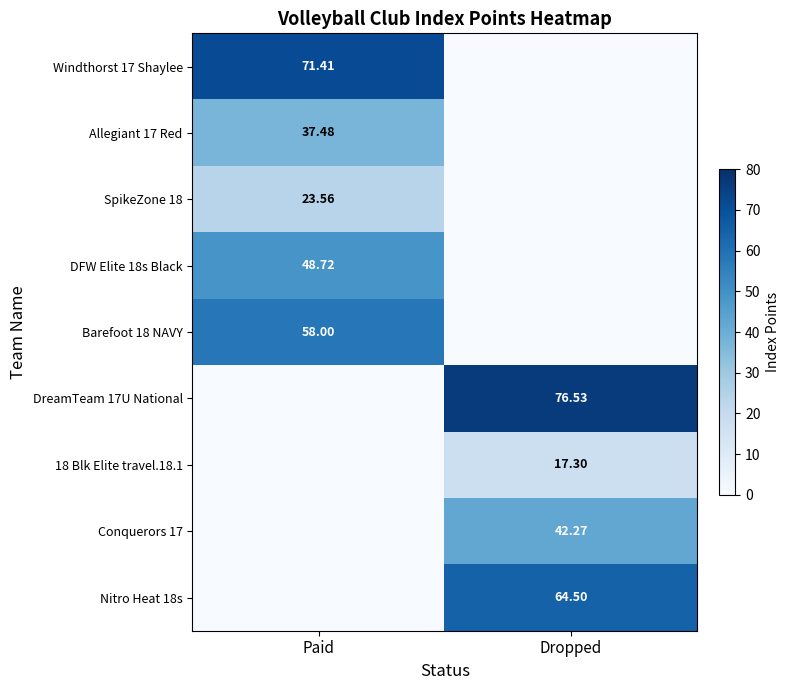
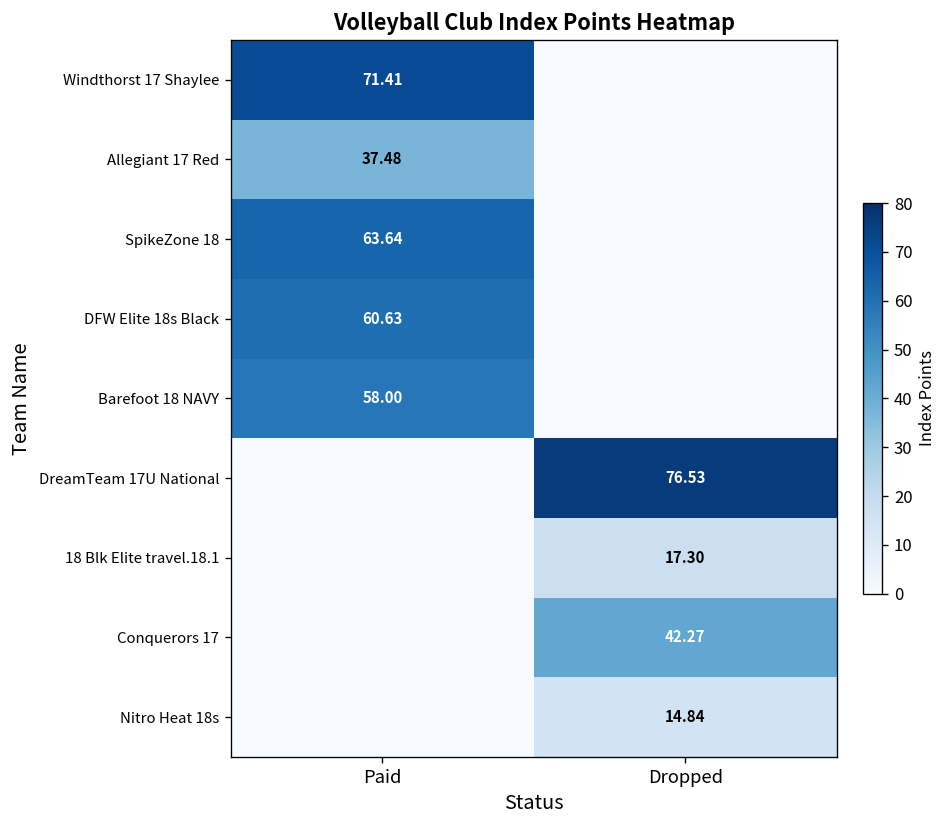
SpikeZone 18, Paid: 23.56 -> 63.64
DFW Elite 18s Black, Paid: 48.72 -> 60.63
Nitro Heat 18s, Dropped: 64.50 -> 14.84
